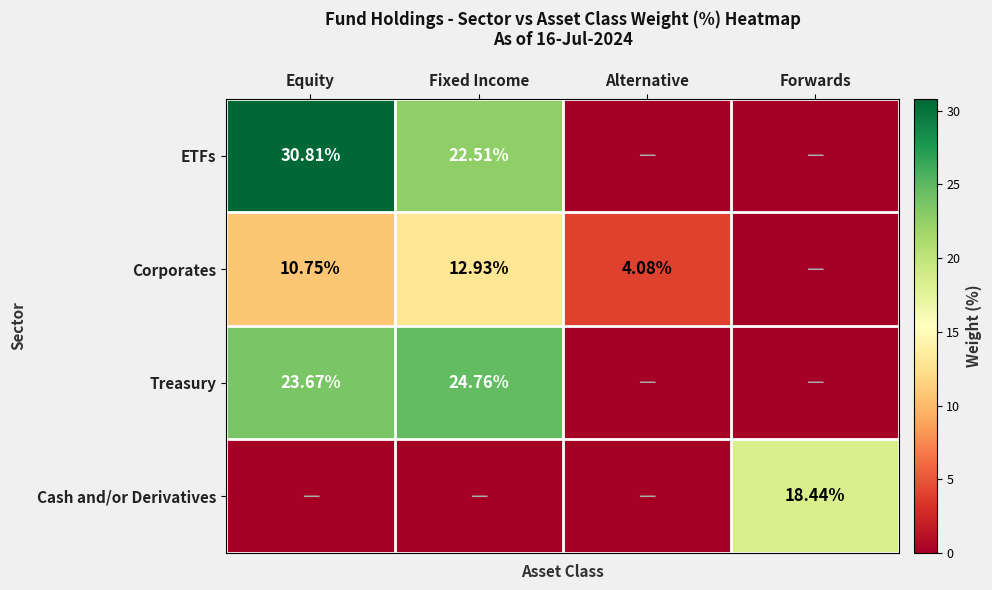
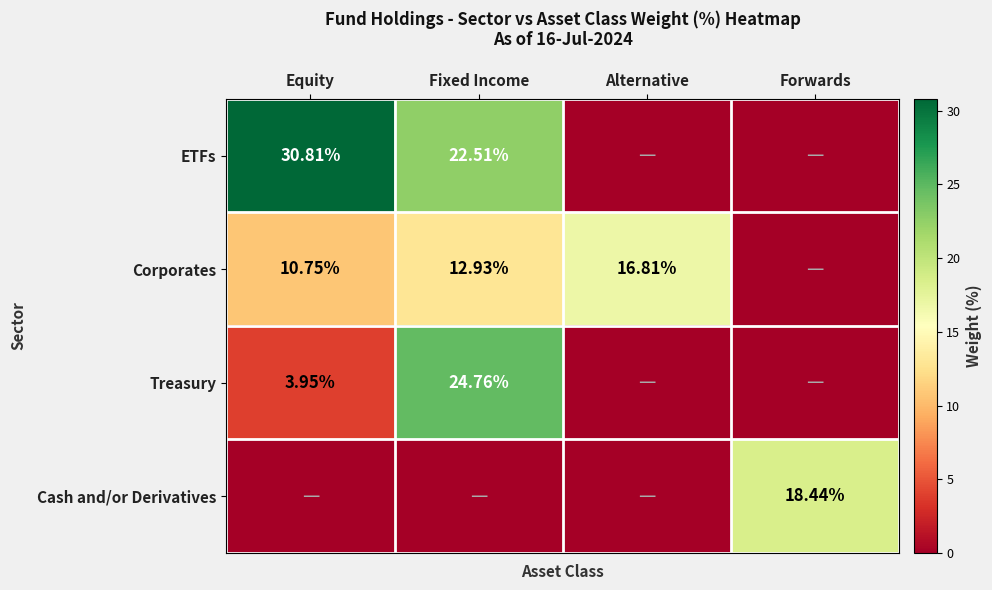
Corporates, Alternative: 4.08% -> 16.81%
Treasury, Equity: 23.67% -> 3.95%
